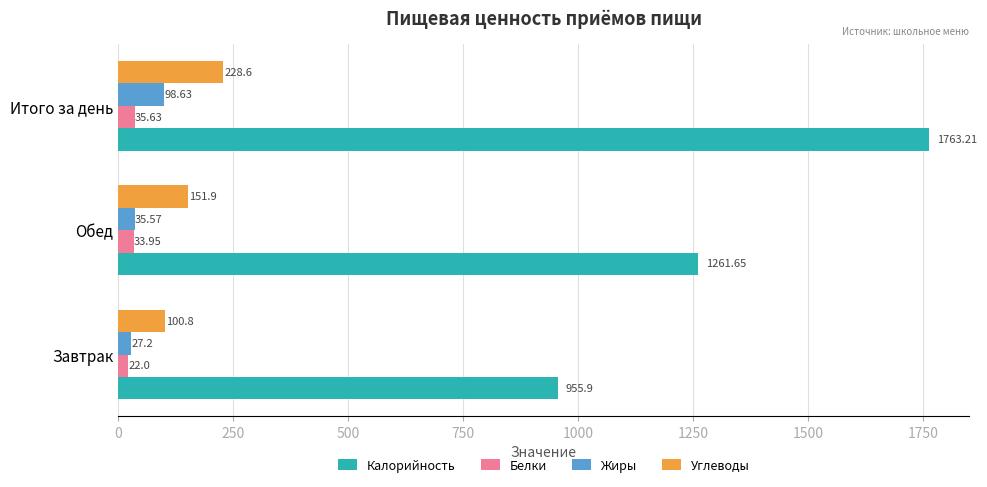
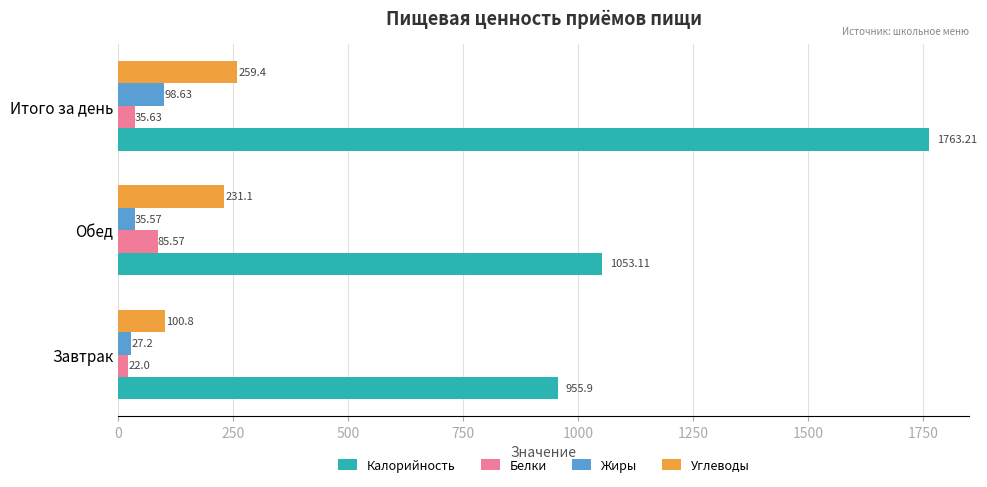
Углеводы, Итого за день: 228.6 -> 259.4
Углеводы, Обед: 151.9 -> 231.1
Белки, Обед: 33.95 -> 85.57
Калорийность, Обед: 1261.65 -> 1053.11
